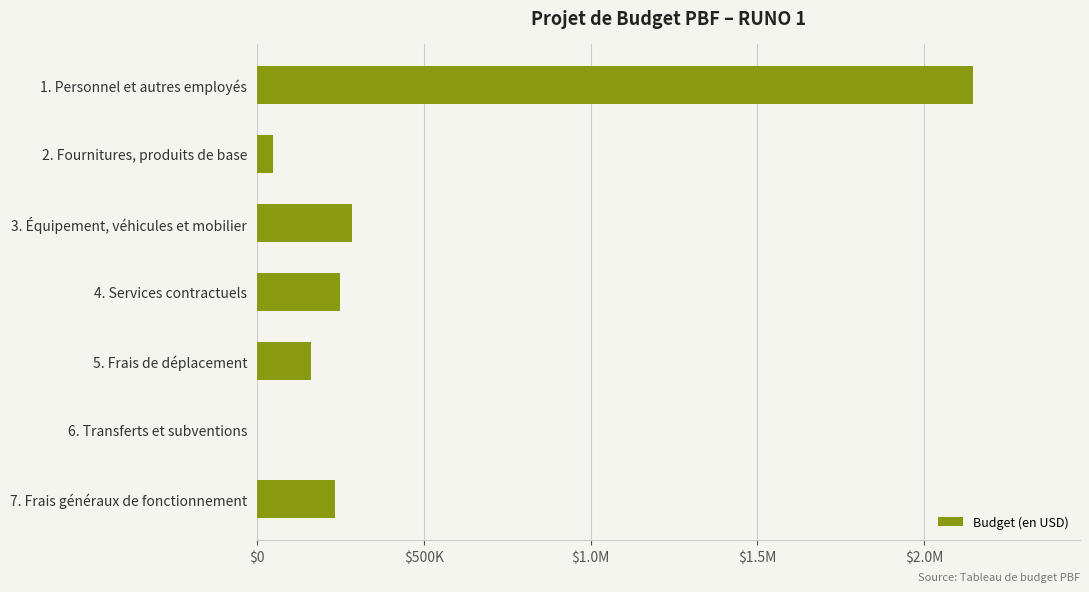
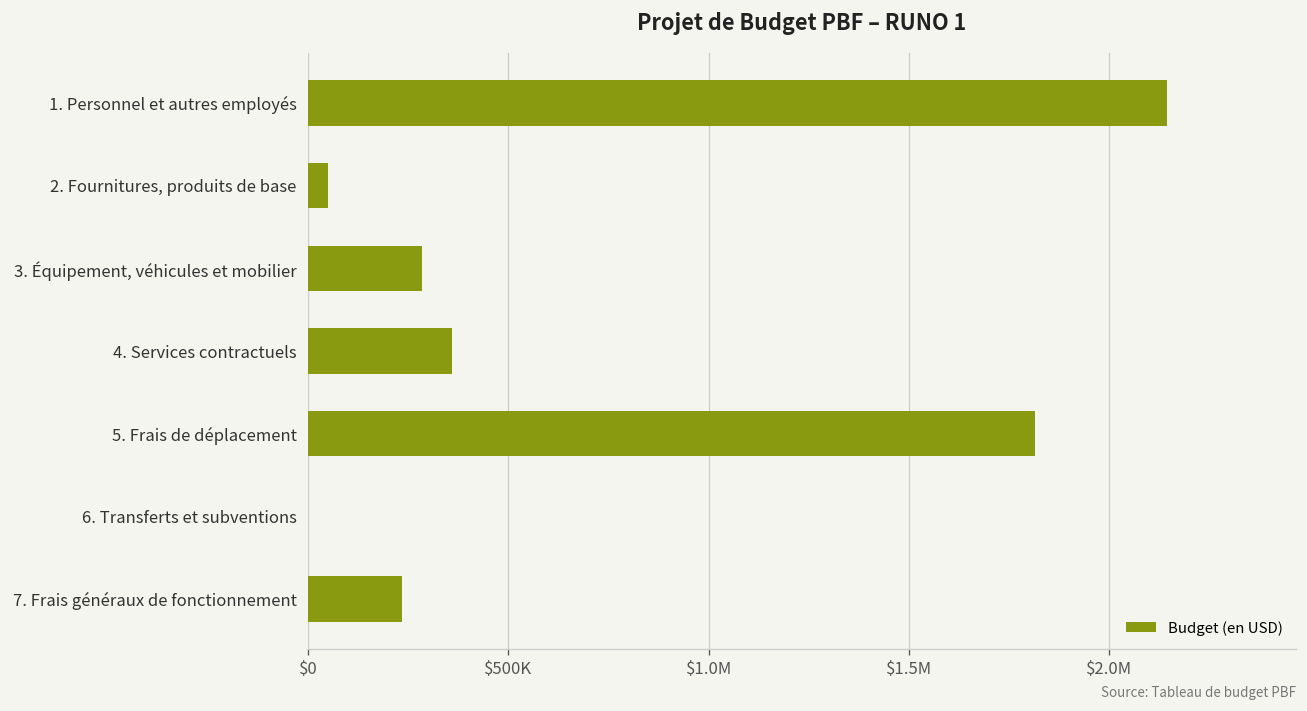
4. Services contractuels: $250000 -> $360000
5. Frais de déplacement: $160000 -> $1820000
